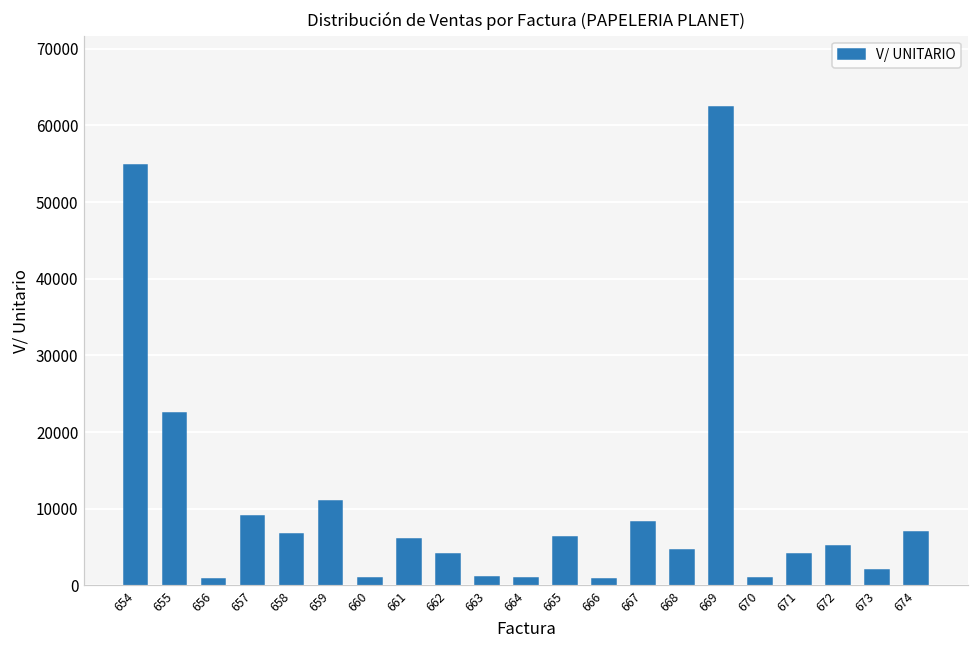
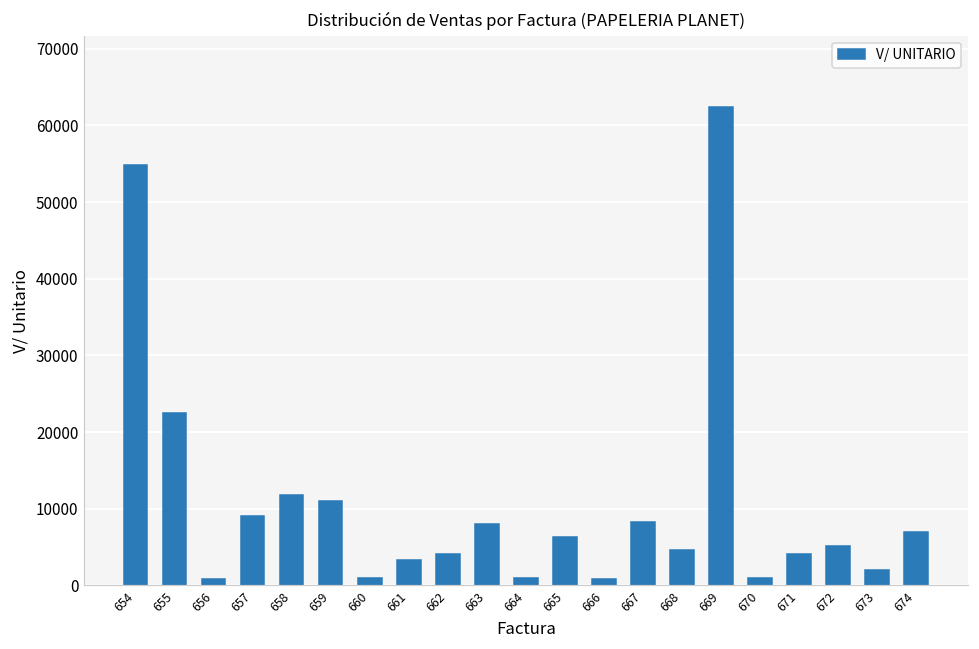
658: 7000 -> 12000
661: 6000 -> 3000
663: 1000 -> 8000
